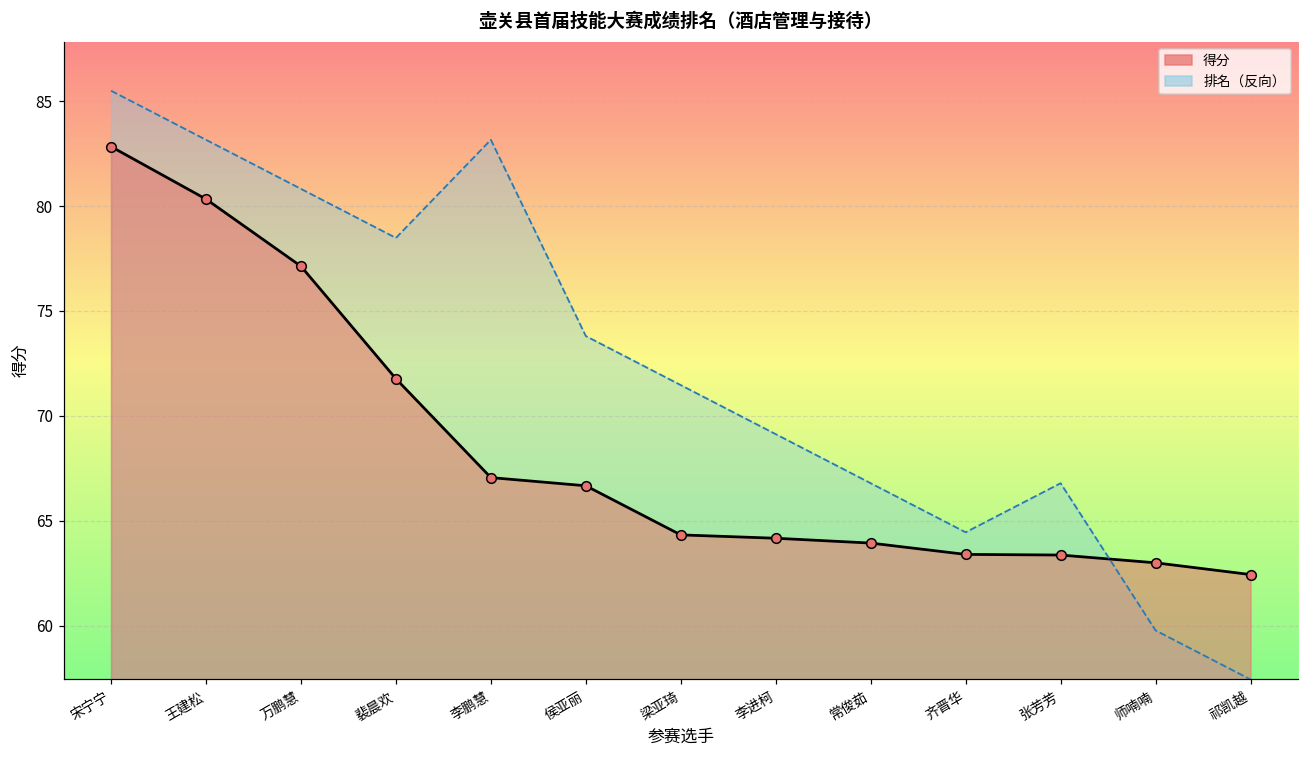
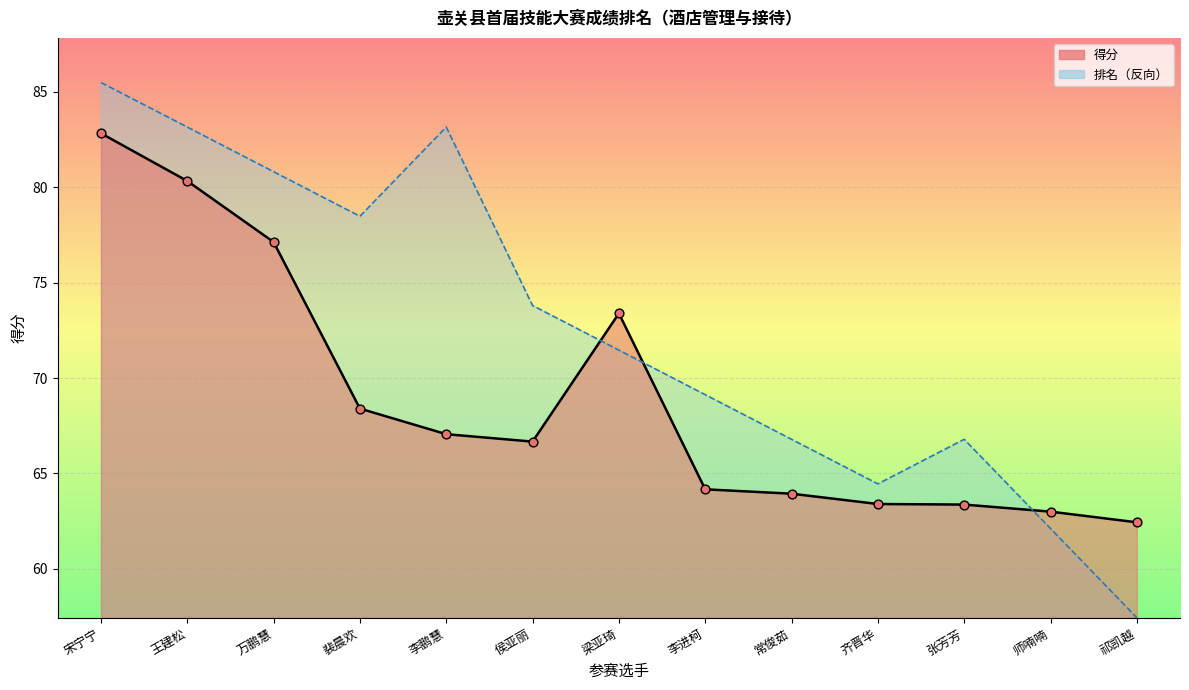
得分, 裴晨欢: 71.8 -> 68.4
得分, 梁亚琦: 64.3 -> 73.4
排名（反向）, 师喃喃: 59.8 -> 62.1
